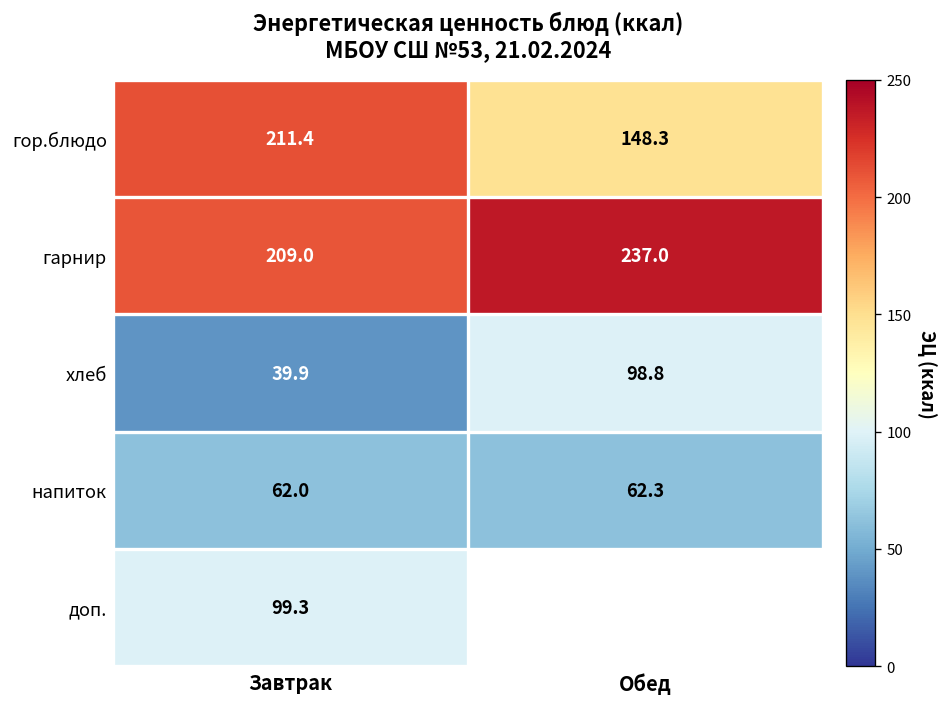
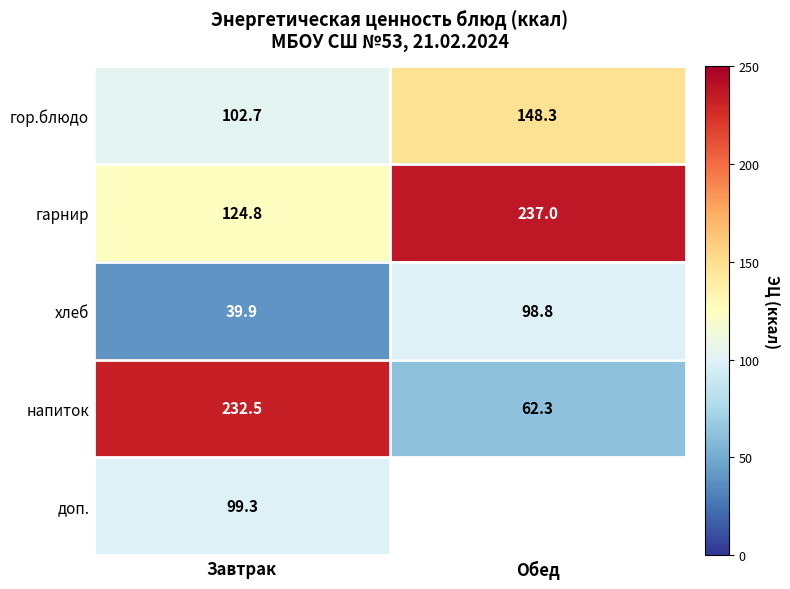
гор.блюдо, Завтрак: 211.4 -> 102.7
гарнир, Завтрак: 209.0 -> 124.8
напиток, Завтрак: 62.0 -> 232.5
